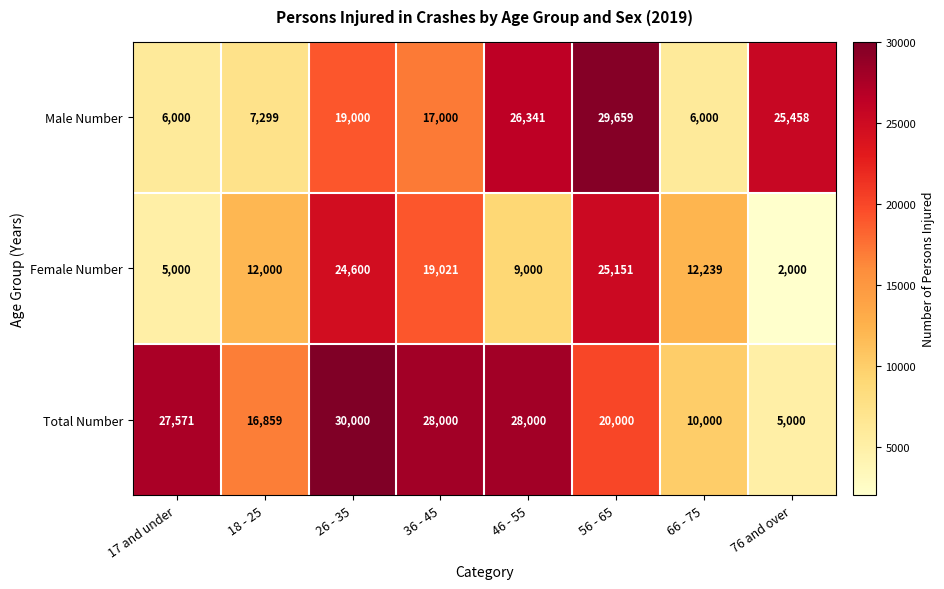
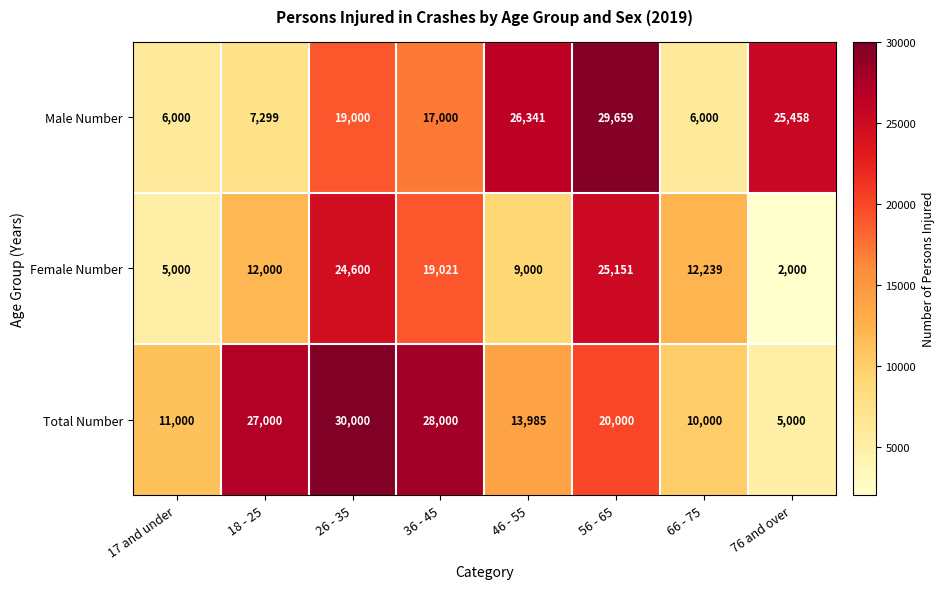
Total Number, 17 and under: 27,571 -> 11,000
Total Number, 18 - 25: 16,859 -> 27,000
Total Number, 46 - 55: 28,000 -> 13,985
